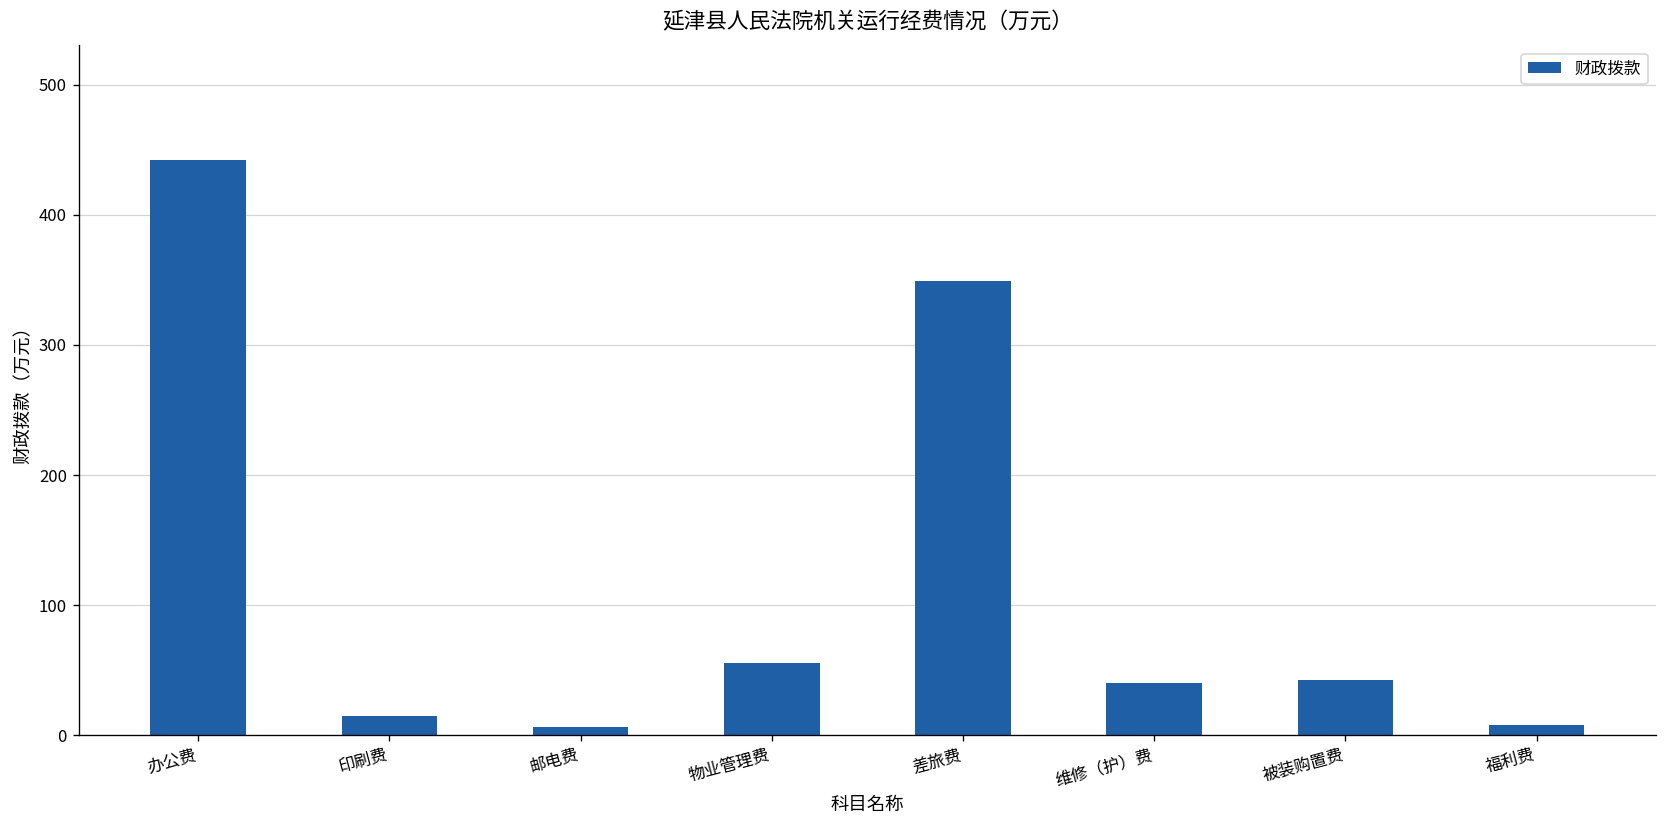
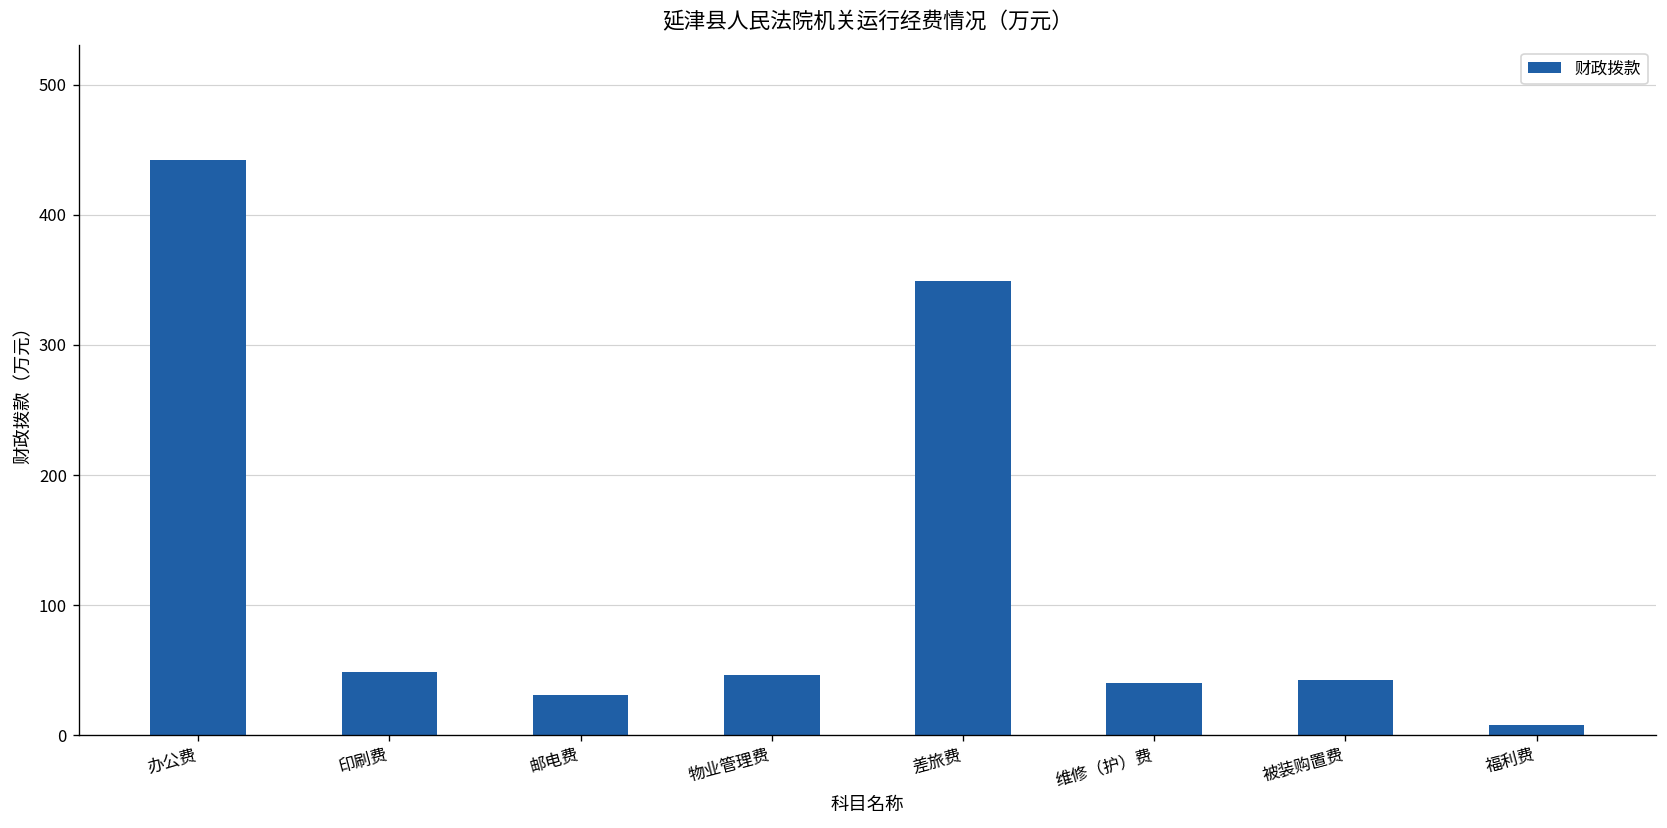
印刷费: 15 -> 49
邮电费: 6 -> 31
物业管理费: 56 -> 46
